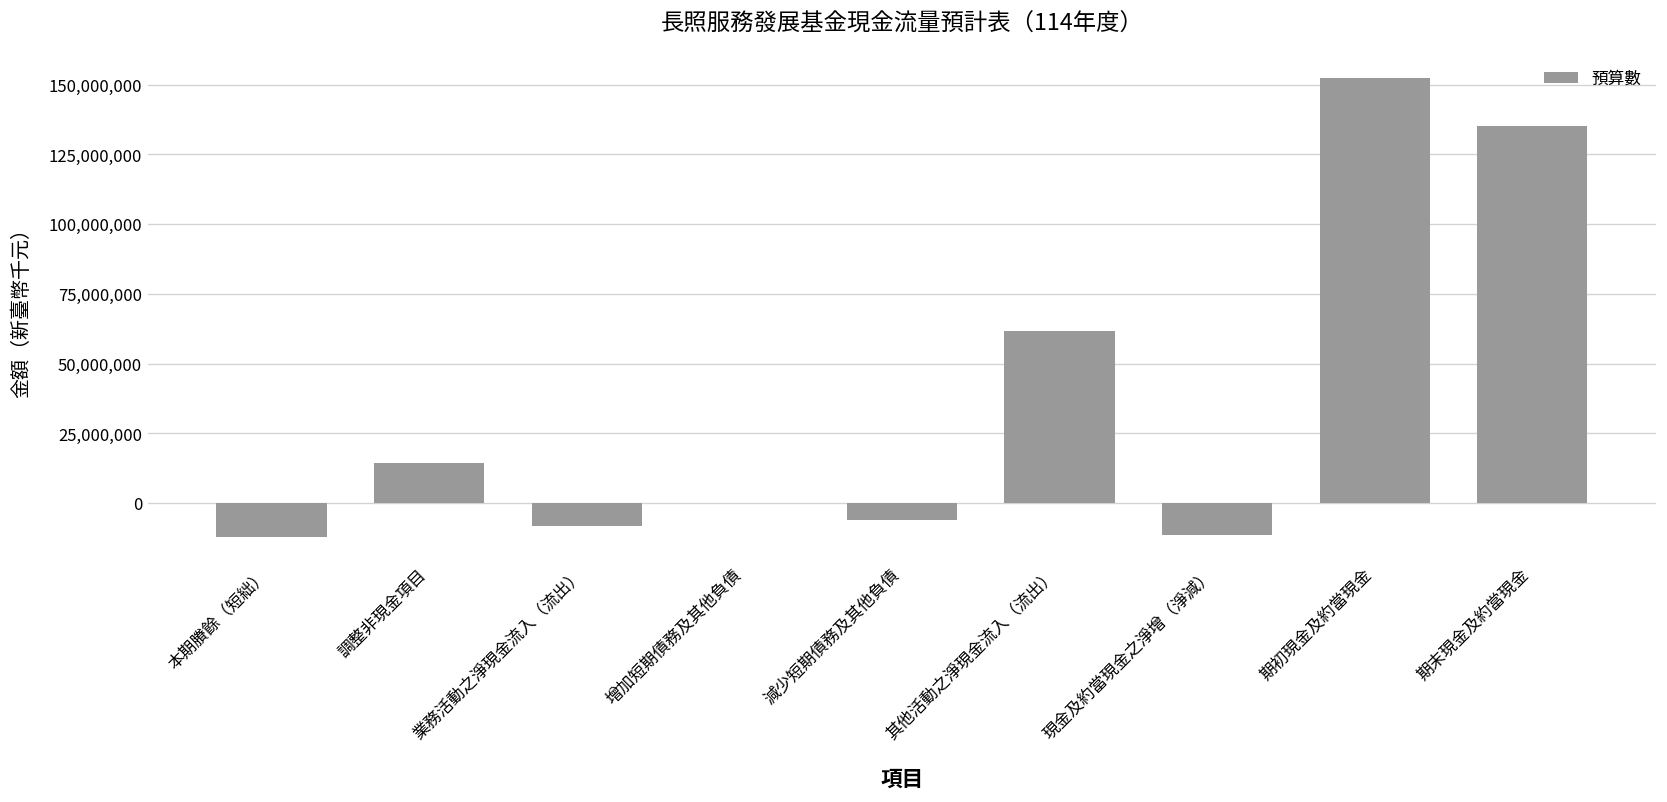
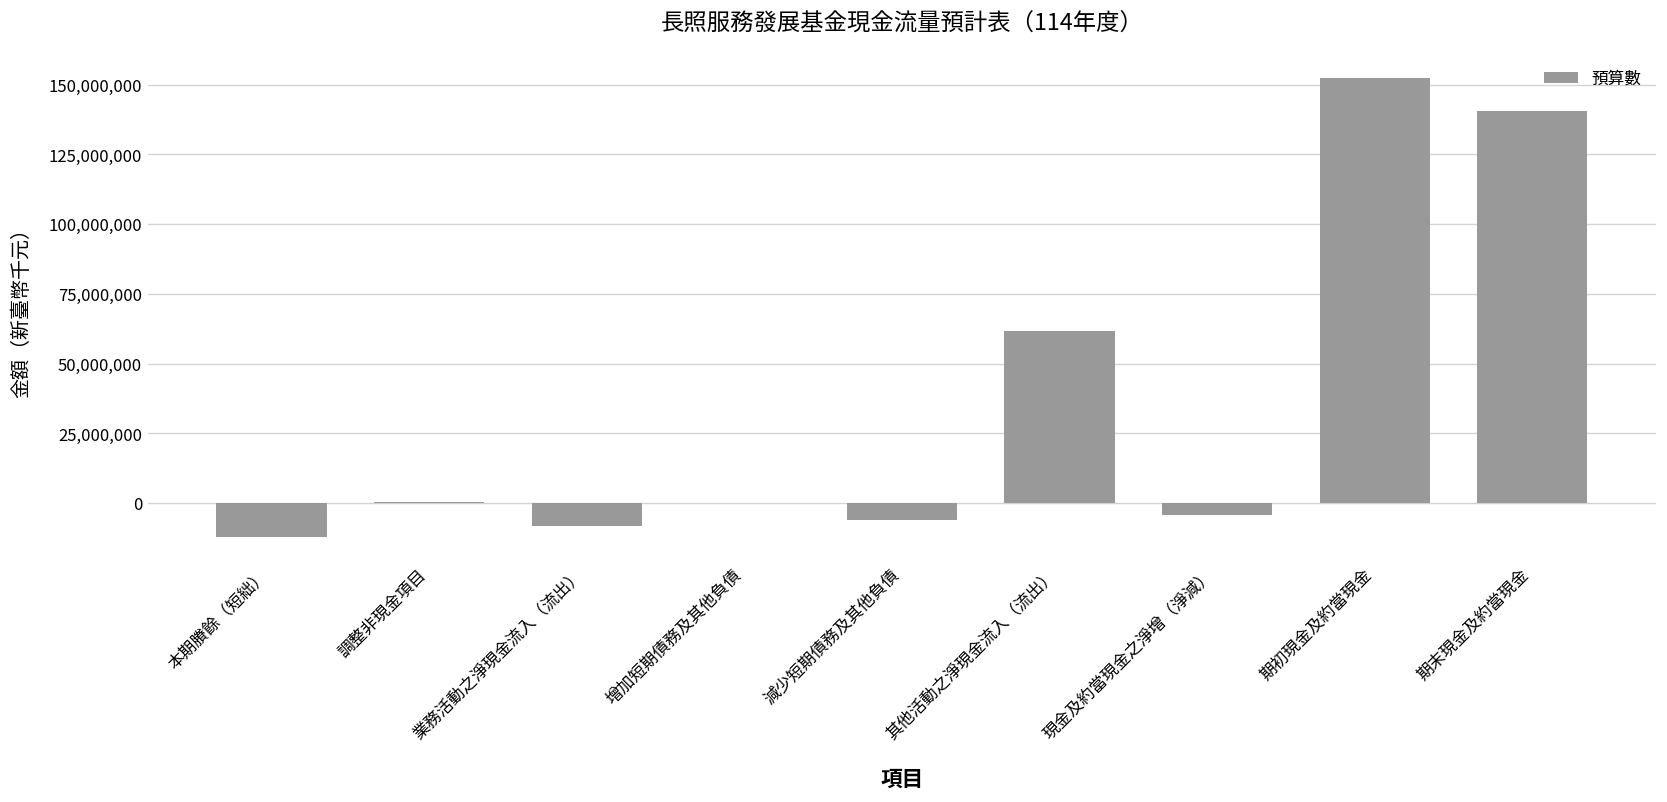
調整非現金項目: 14,000,000 -> 0
現金及約當現金之淨增（淨減）: -12,000,000 -> -4,000,000
期末現金及約當現金: 135,000,000 -> 141,000,000
